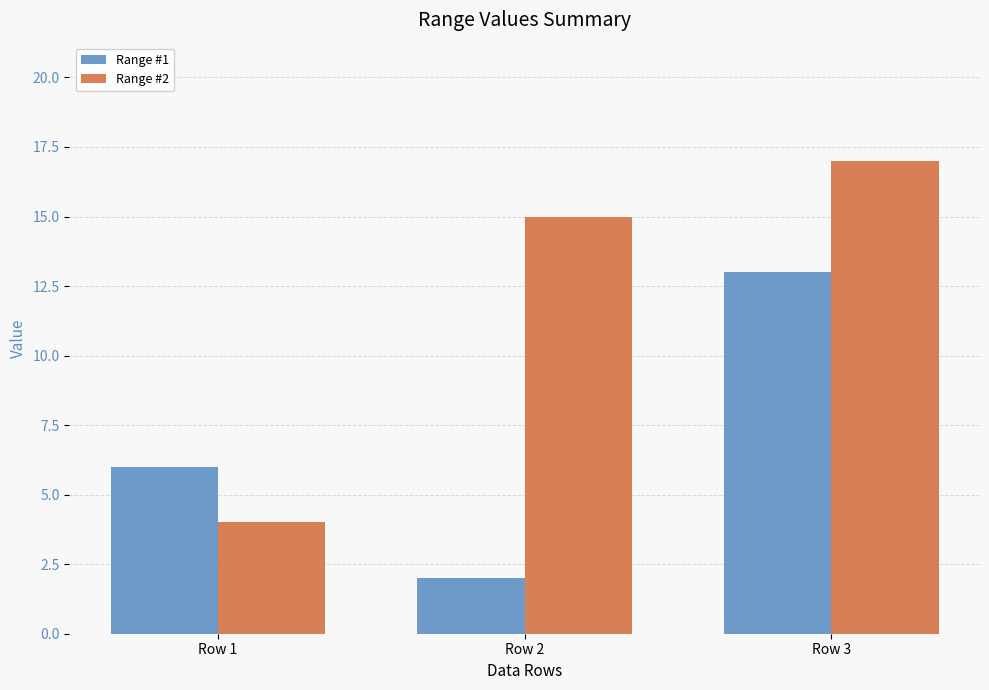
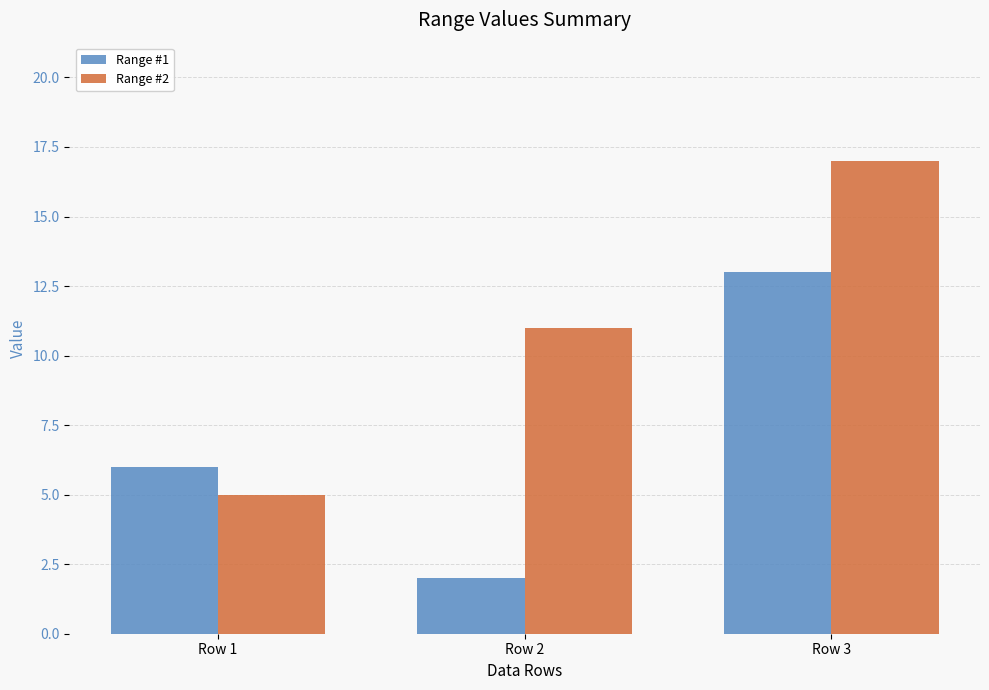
Range #2, Row 1: 4 -> 5
Range #2, Row 2: 15 -> 11
